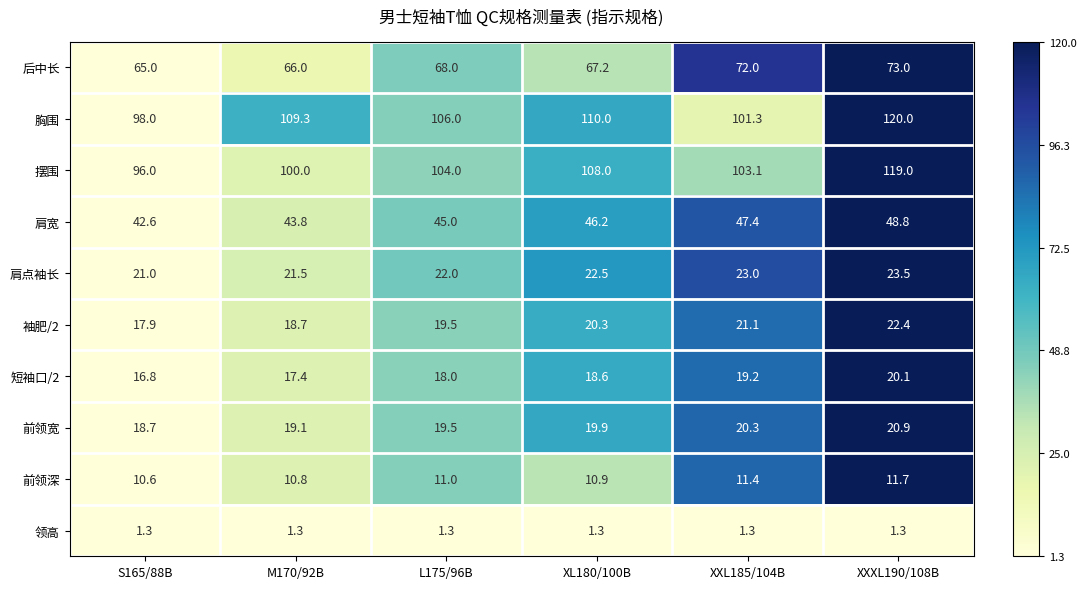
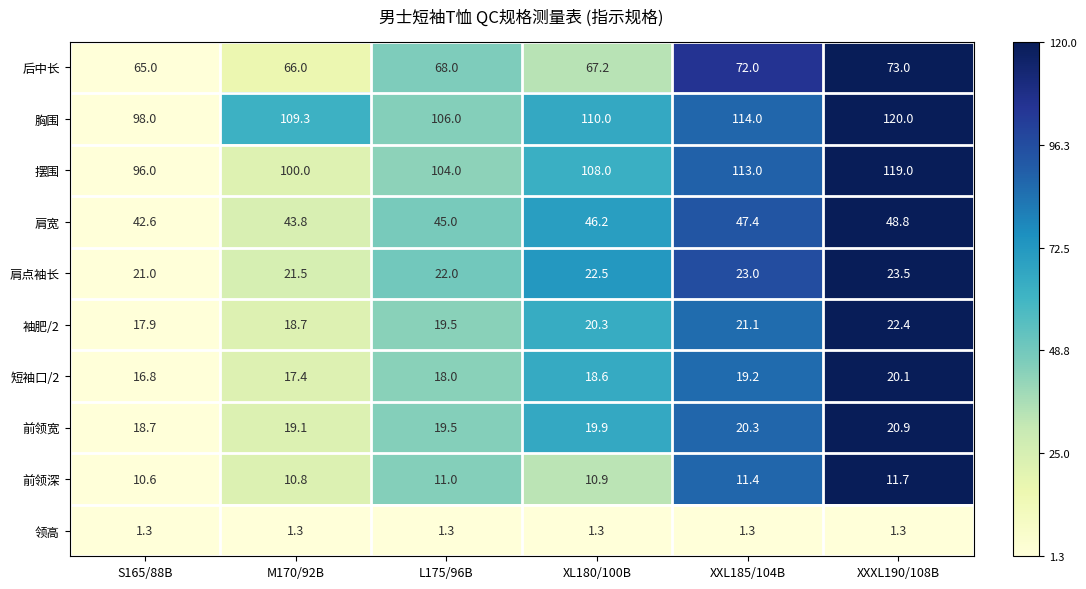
胸围, XXL185/104B: 101.3 -> 114.0
摆围, XXL185/104B: 103.1 -> 113.0
